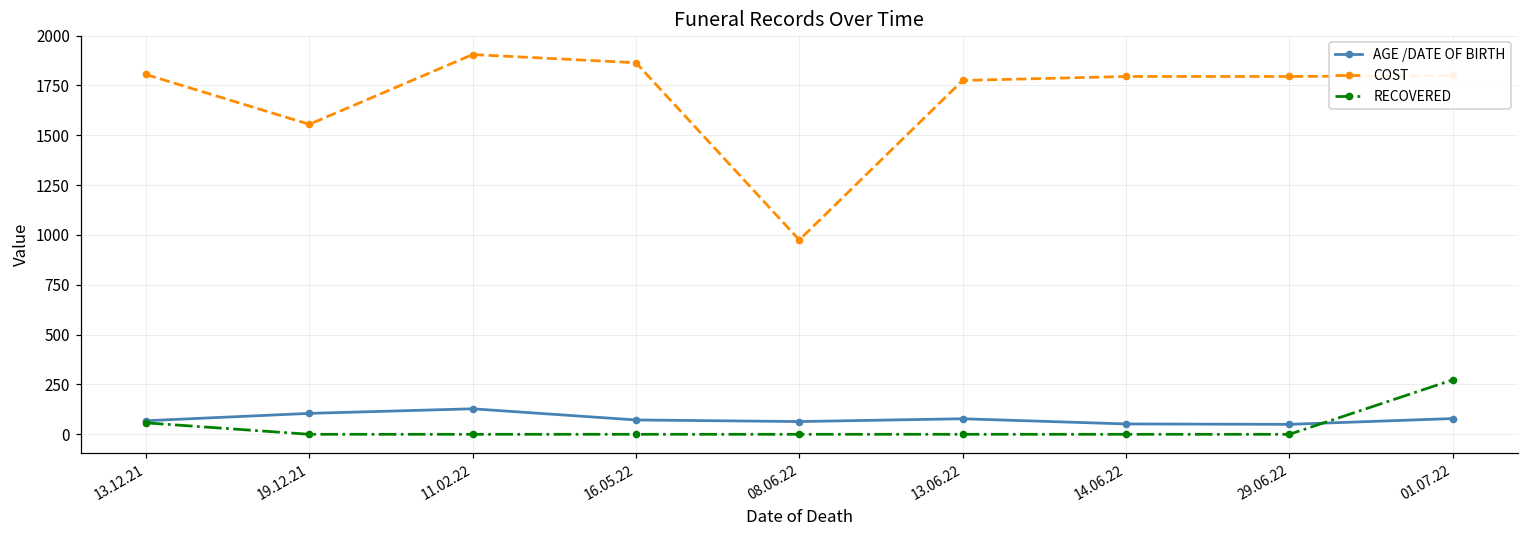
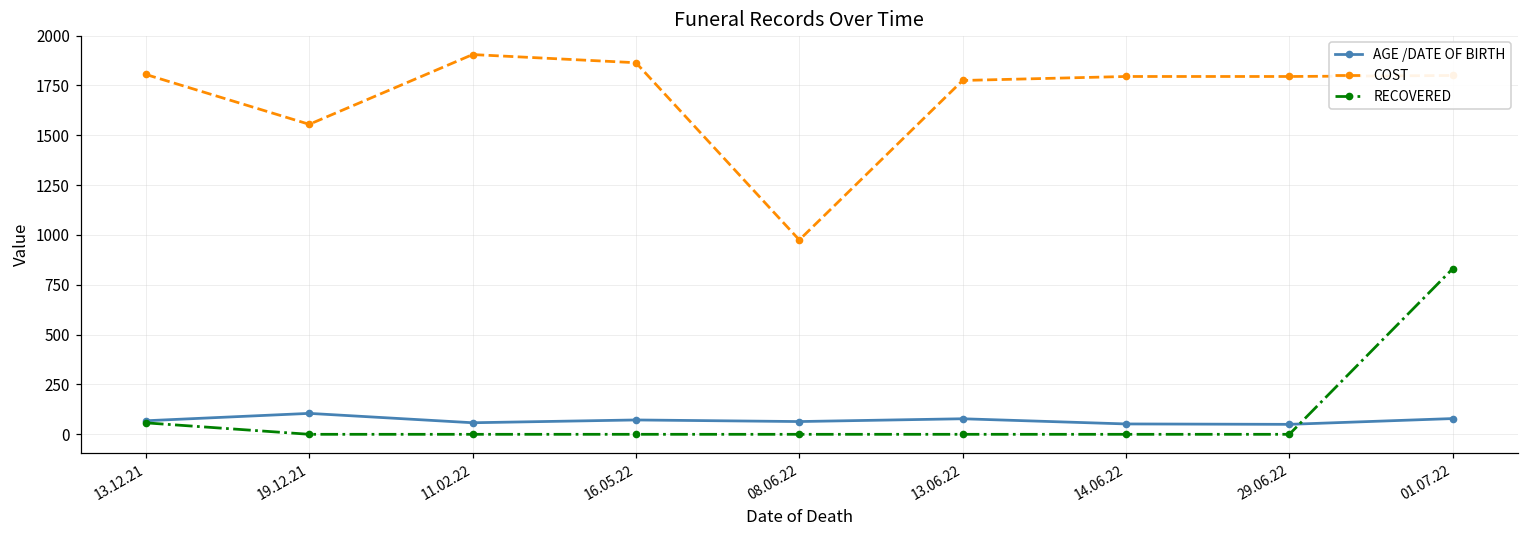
AGE /DATE OF BIRTH, 11.02.22: 130 -> 60
RECOVERED, 01.07.22: 270 -> 830
